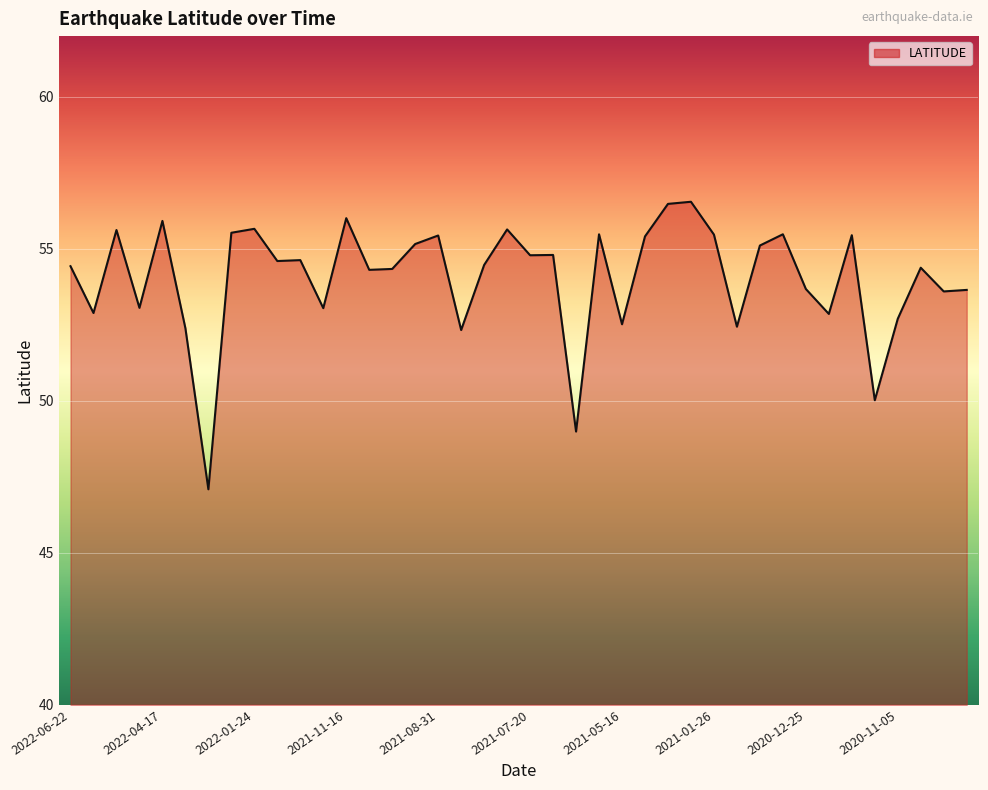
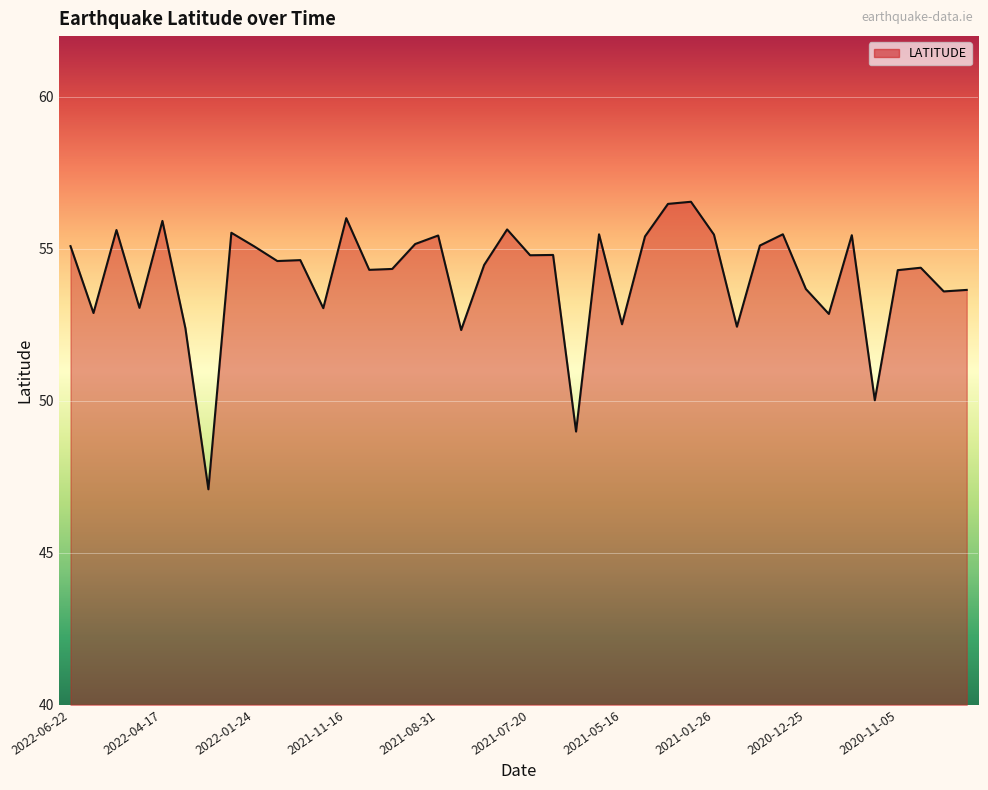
2022-06-22: 54.4 -> 55.1
2022-01-24: 55.7 -> 55.1
2020-11-05: 52.7 -> 54.3
